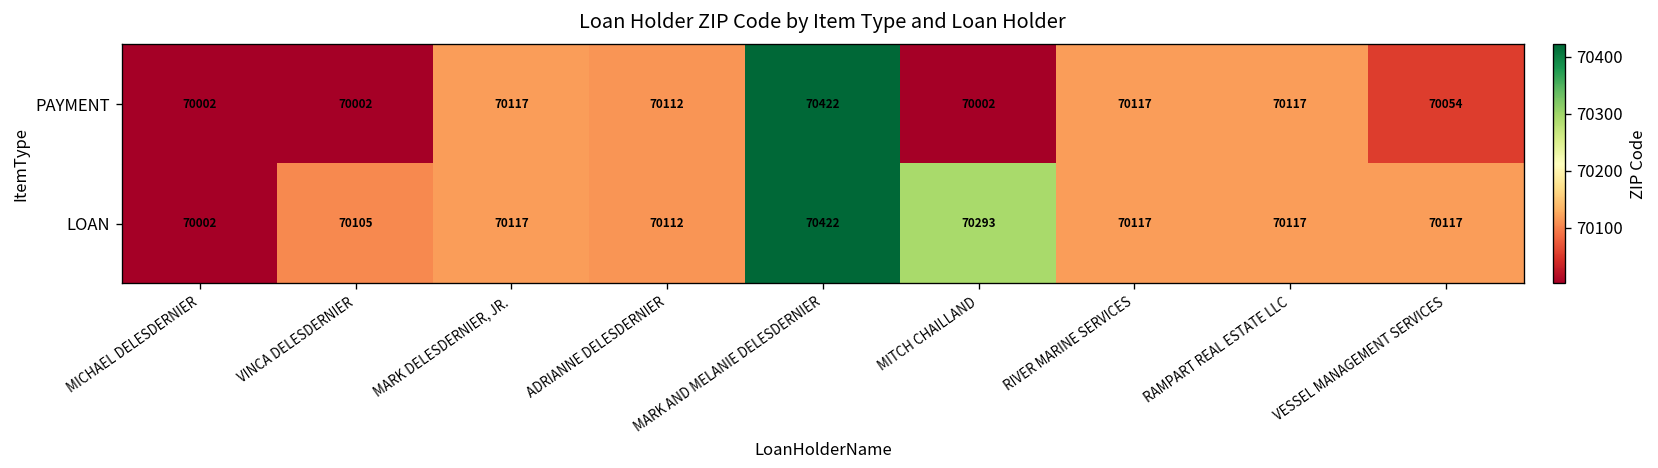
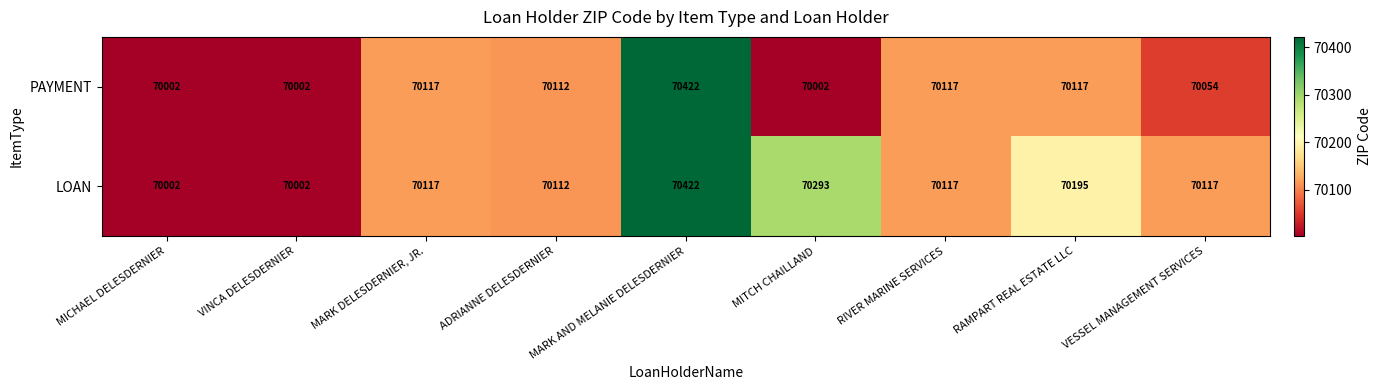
LOAN, VINCA DELESDERNIER: 70105 -> 70002
LOAN, RAMPART REAL ESTATE LLC: 70117 -> 70195
